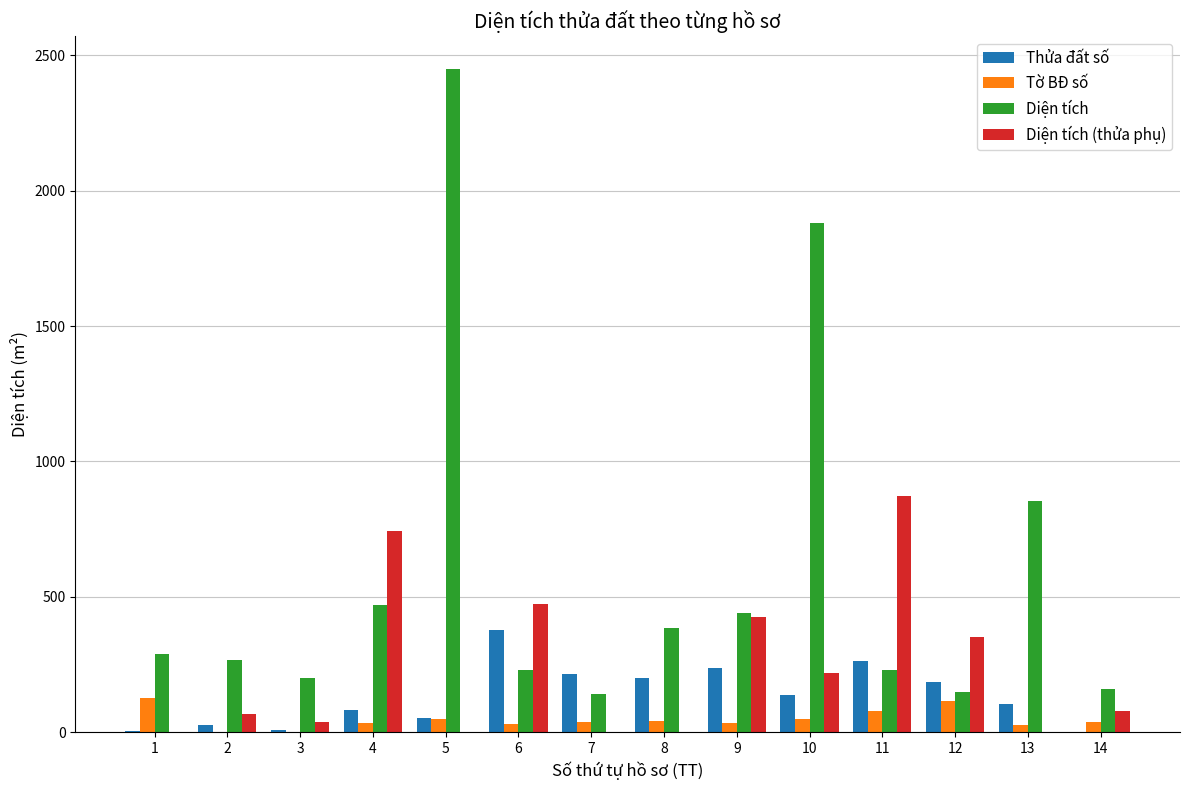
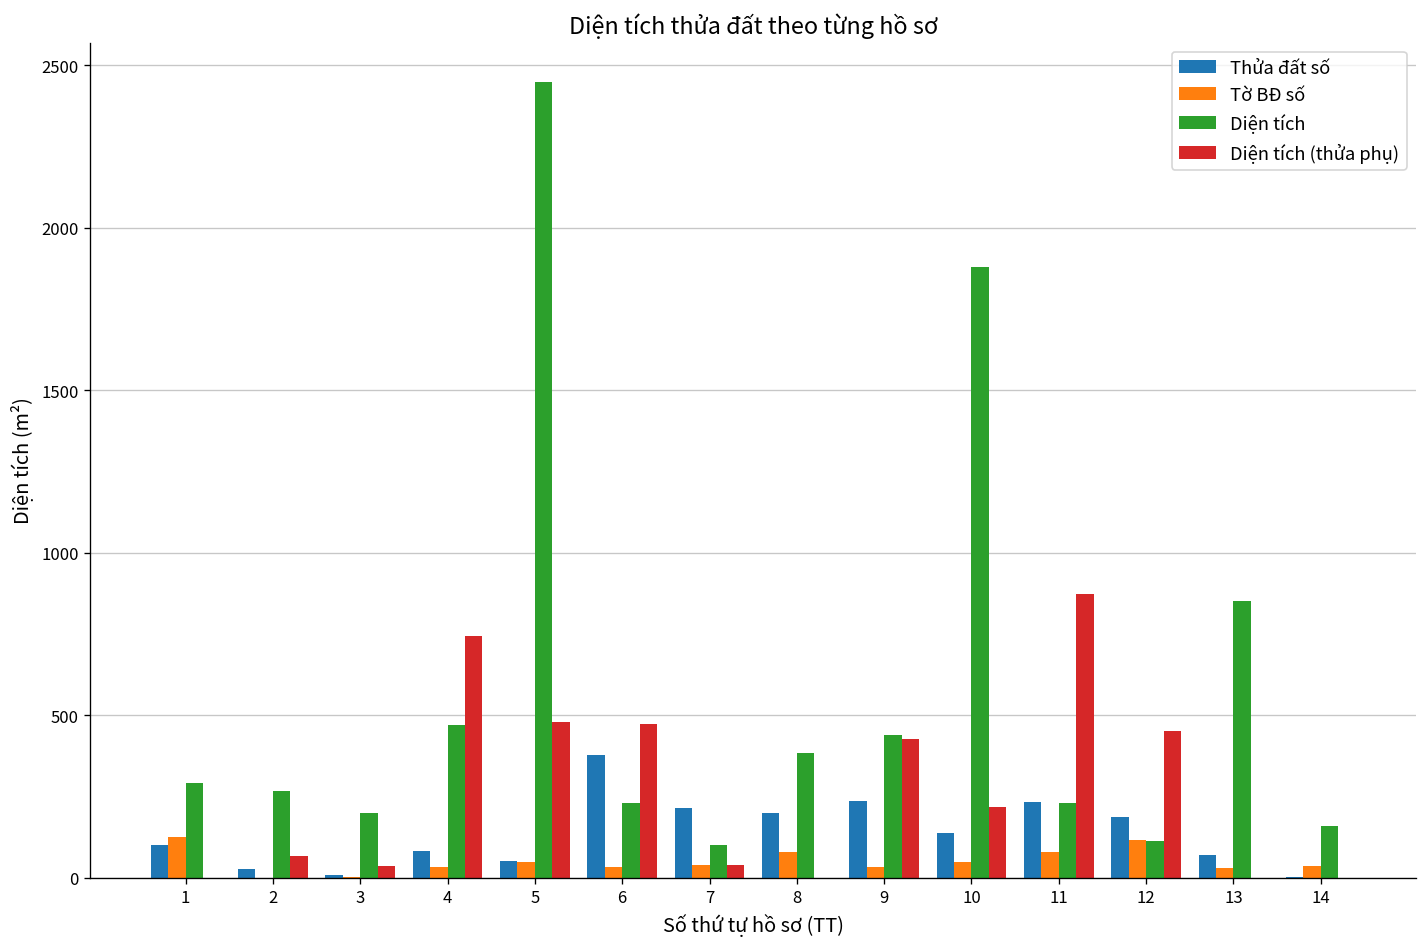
Thửa đất số, 1: 10 -> 100
Diện tích (thửa phụ), 5: 0 -> 480
Diện tích, 7: 140 -> 100
Diện tích (thửa phụ), 7: 0 -> 40
Tờ BĐ số, 8: 40 -> 80
Thửa đất số, 11: 260 -> 230
Diện tích, 12: 150 -> 110
Diện tích (thửa phụ), 12: 350 -> 450
Thửa đất số, 13: 110 -> 70
Diện tích (thửa phụ), 14: 80 -> 0
